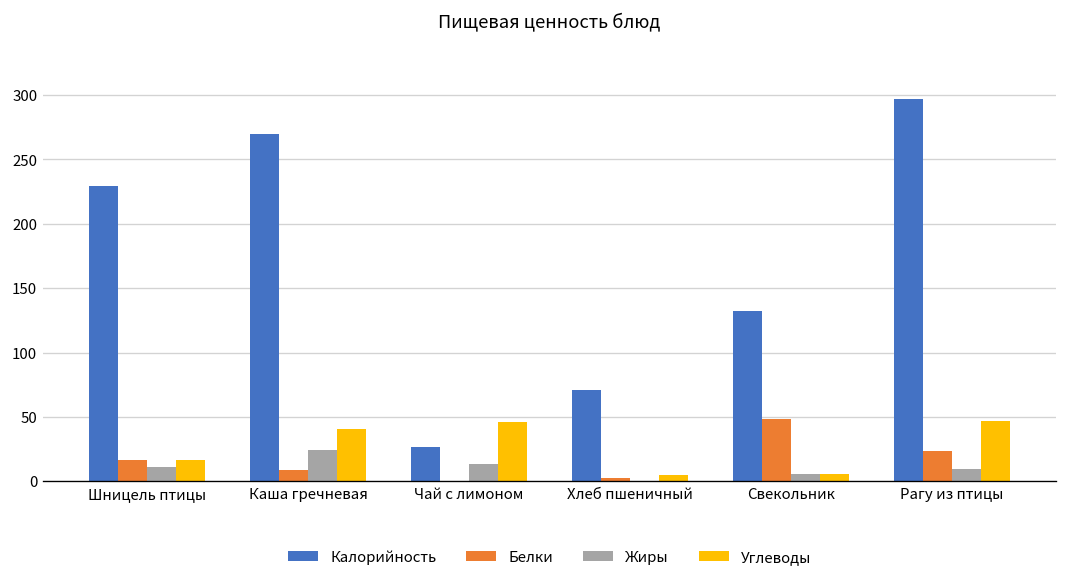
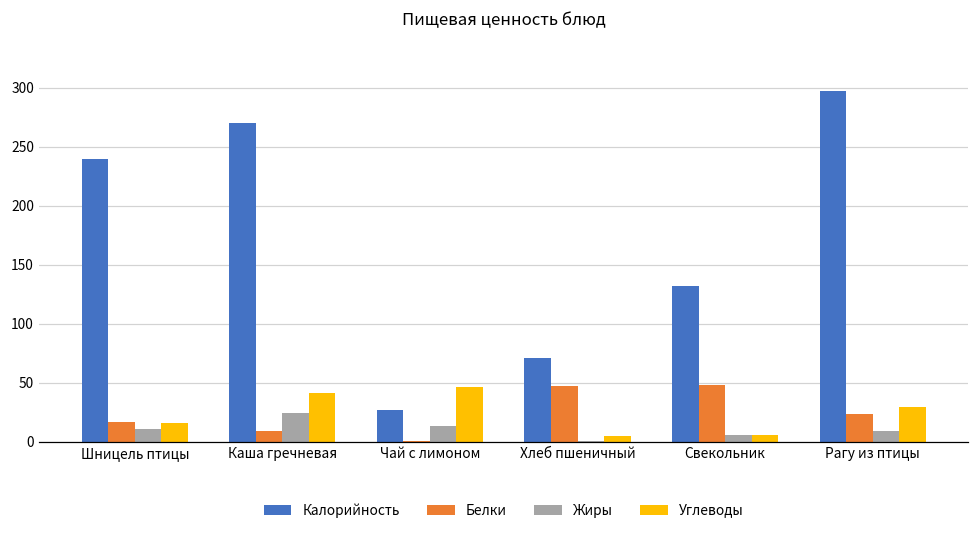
Калорийность, Шницель птицы: 229 -> 240
Белки, Хлеб пшеничный: 2 -> 47
Углеводы, Рагу из птицы: 47 -> 30
